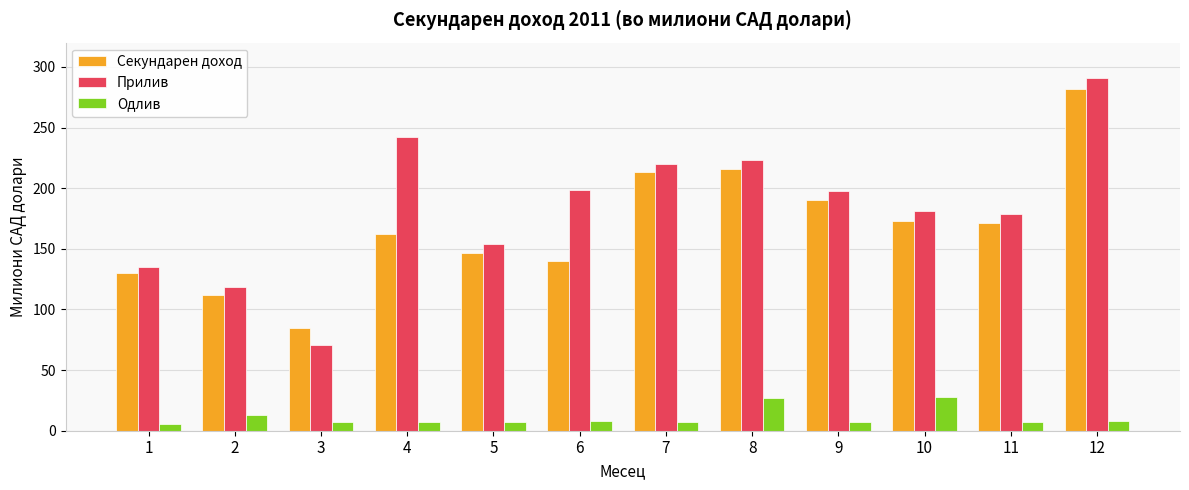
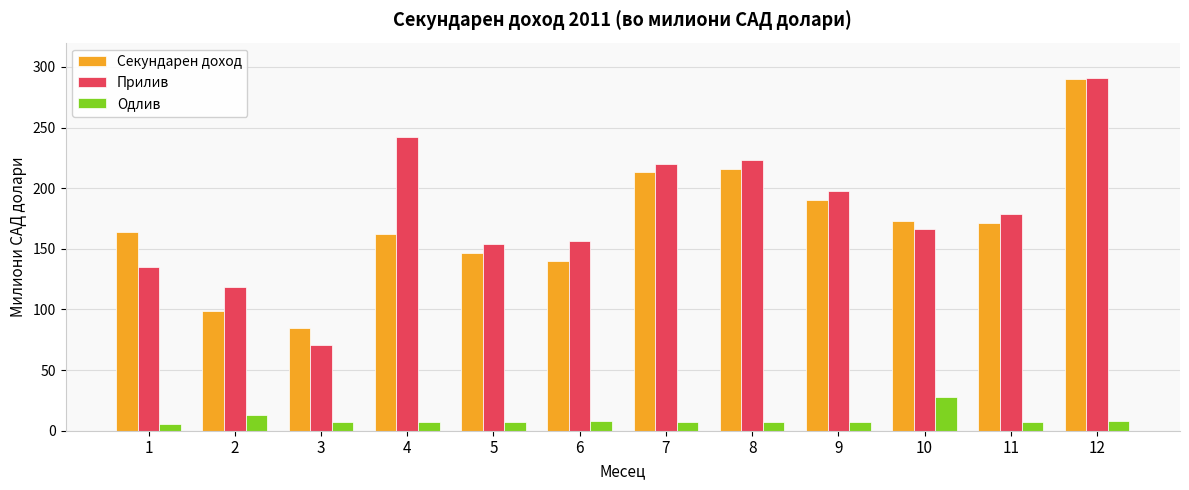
Секундарен доход, 1: 130 -> 164
Секундарен доход, 2: 112 -> 99
Прилив, 6: 199 -> 157
Одлив, 8: 27 -> 8
Прилив, 10: 181 -> 167
Секундарен доход, 12: 282 -> 290
